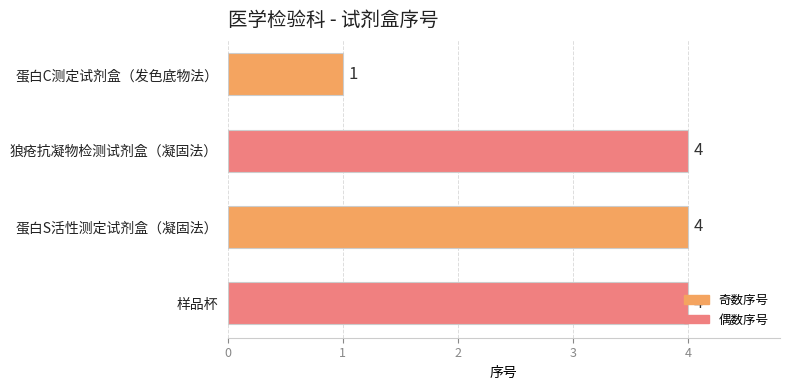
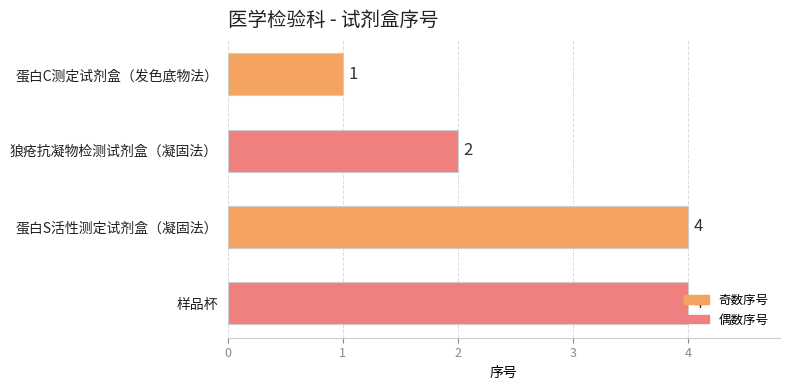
狼疮抗凝物检测试剂盒（凝固法）: 4 -> 2
